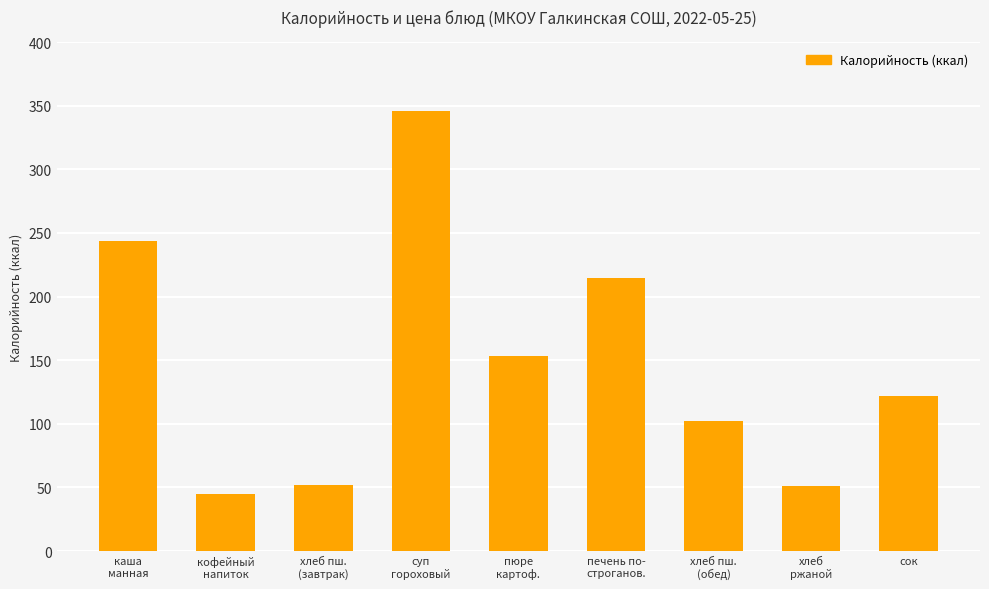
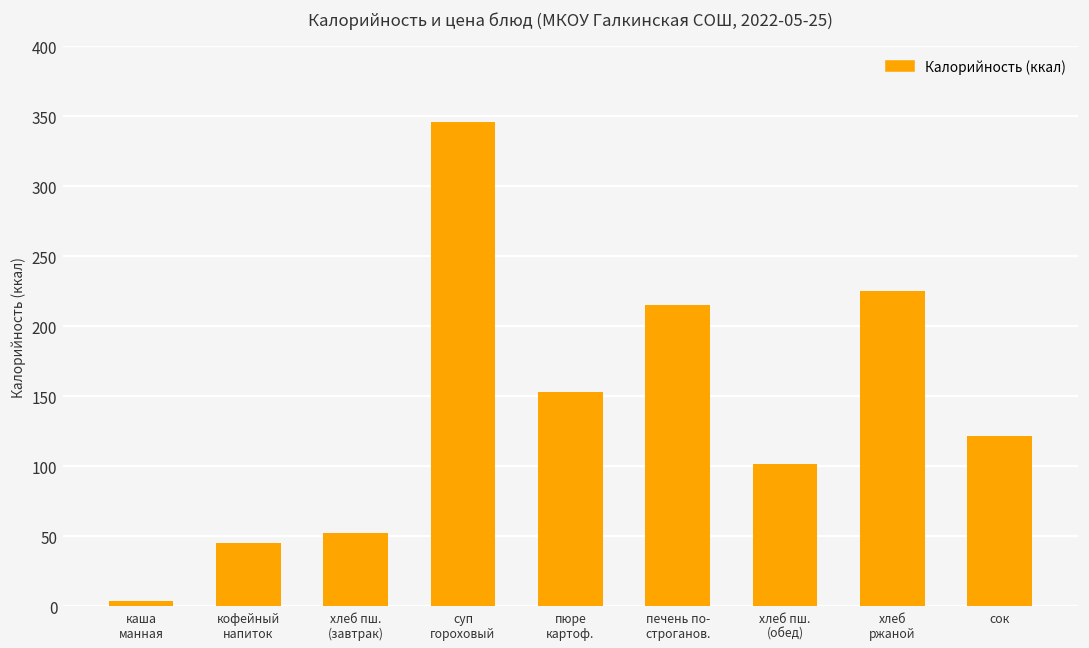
каша манная: 244 -> 4
хлеб ржаной: 51 -> 225
